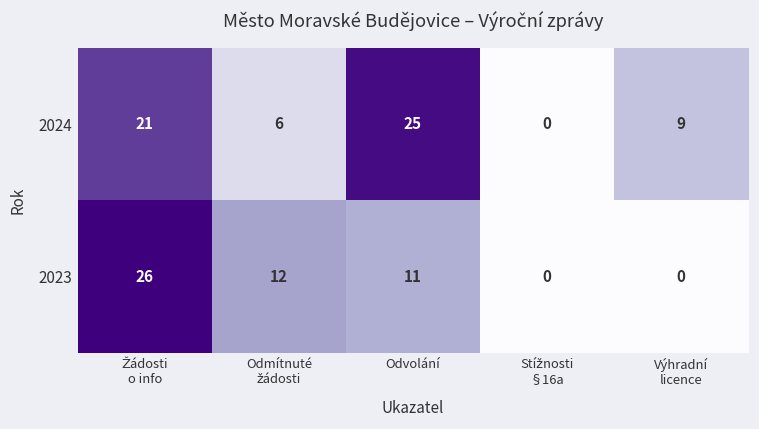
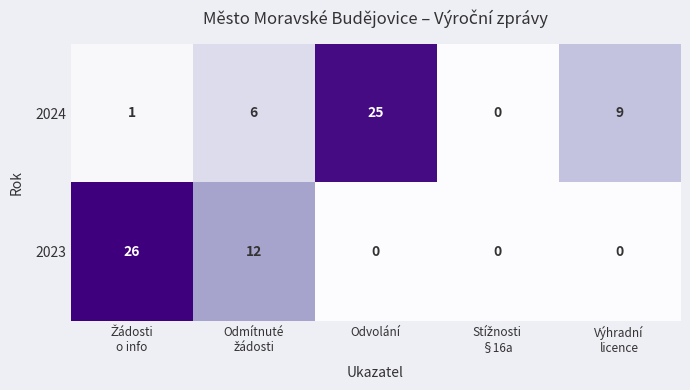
2024, Žádosti o info: 21 -> 1
2023, Odvolání: 11 -> 0
